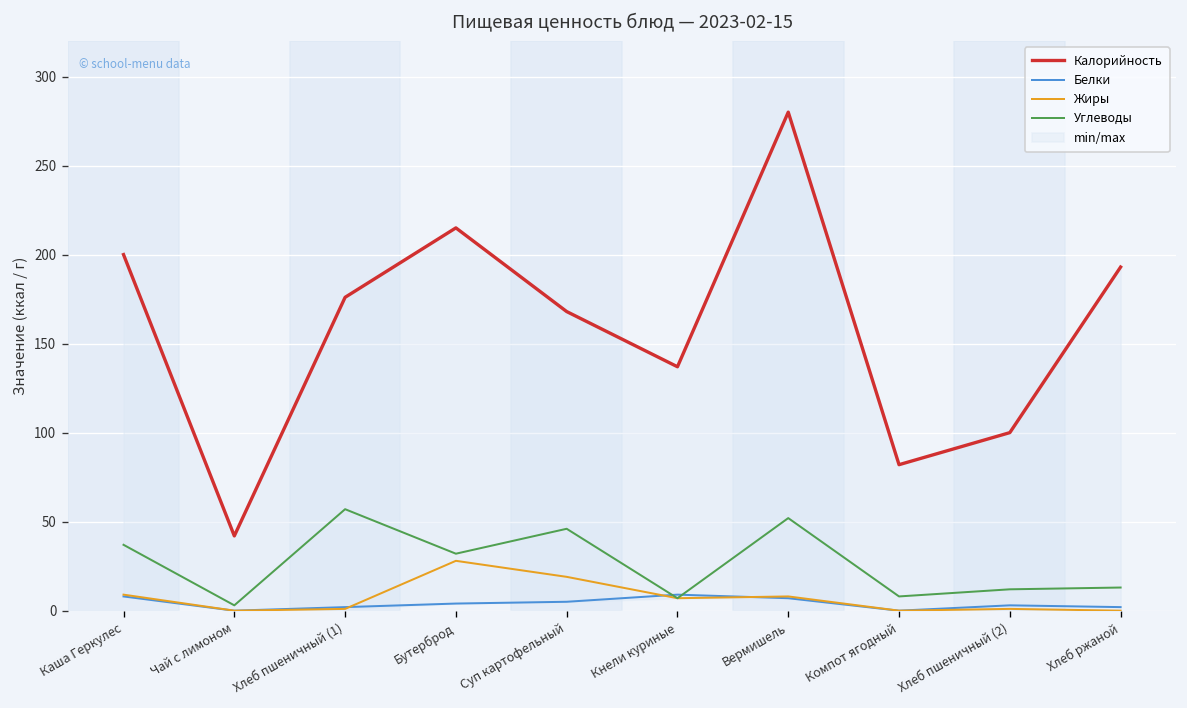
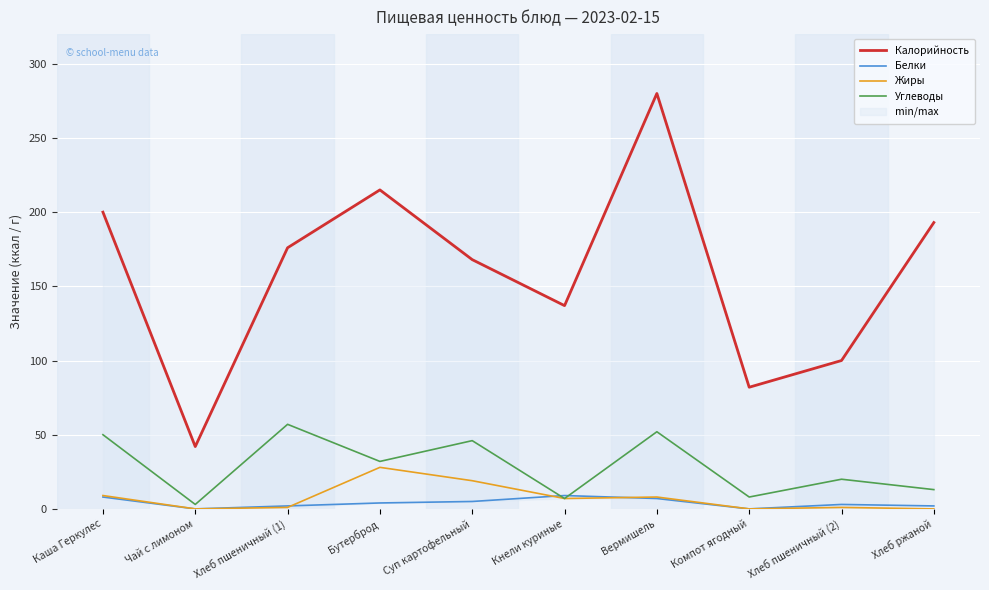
Углеводы, Каша Геркулес: 37 -> 50
Углеводы, Хлеб пшеничный (2): 12 -> 20
